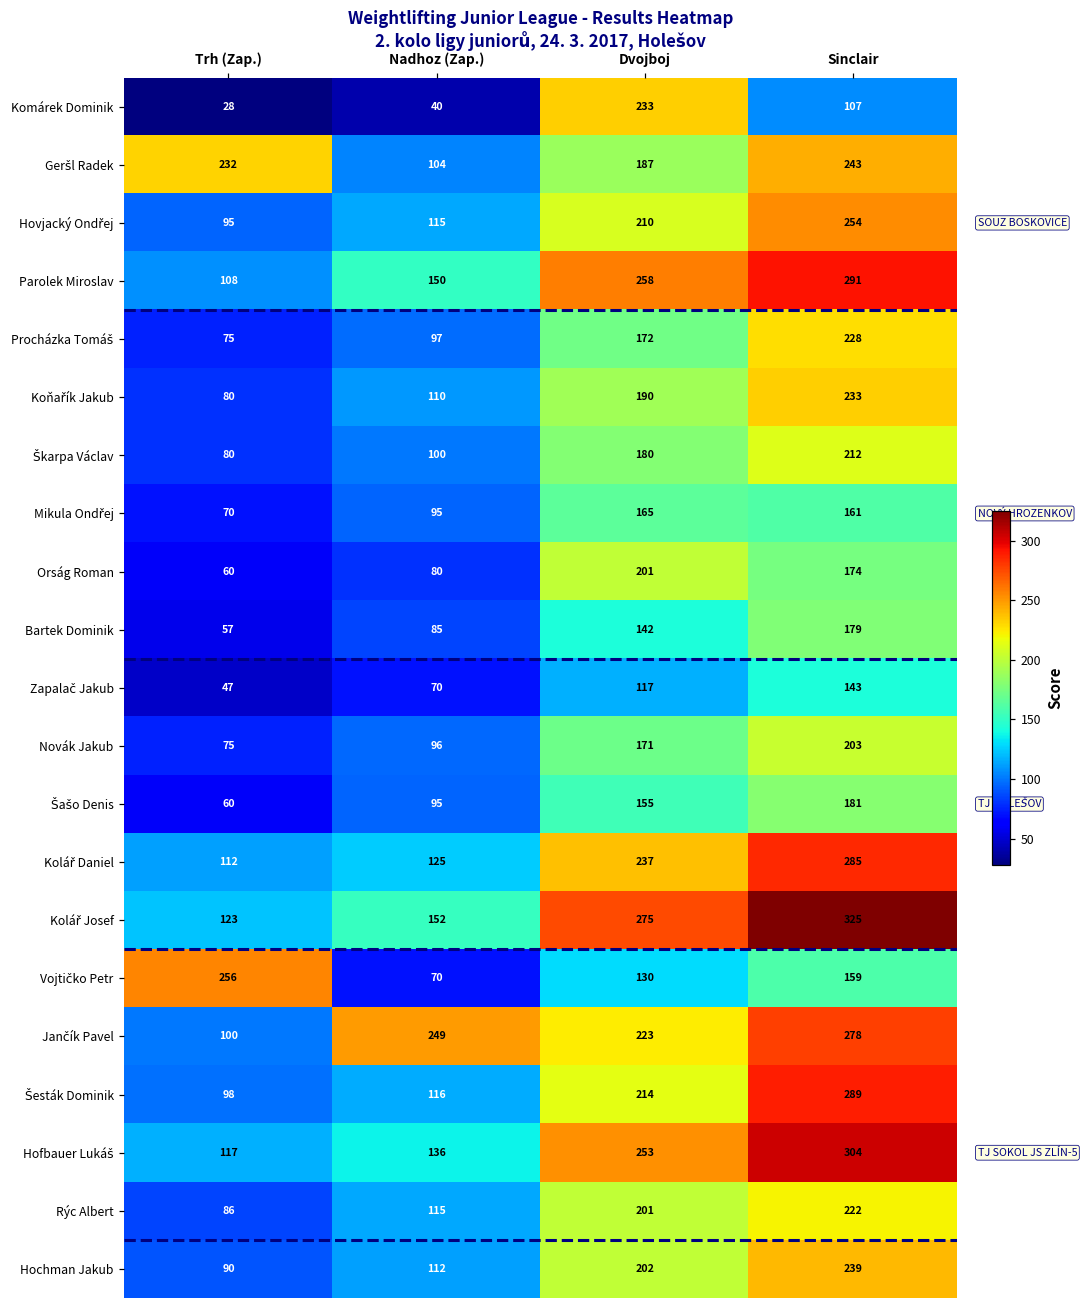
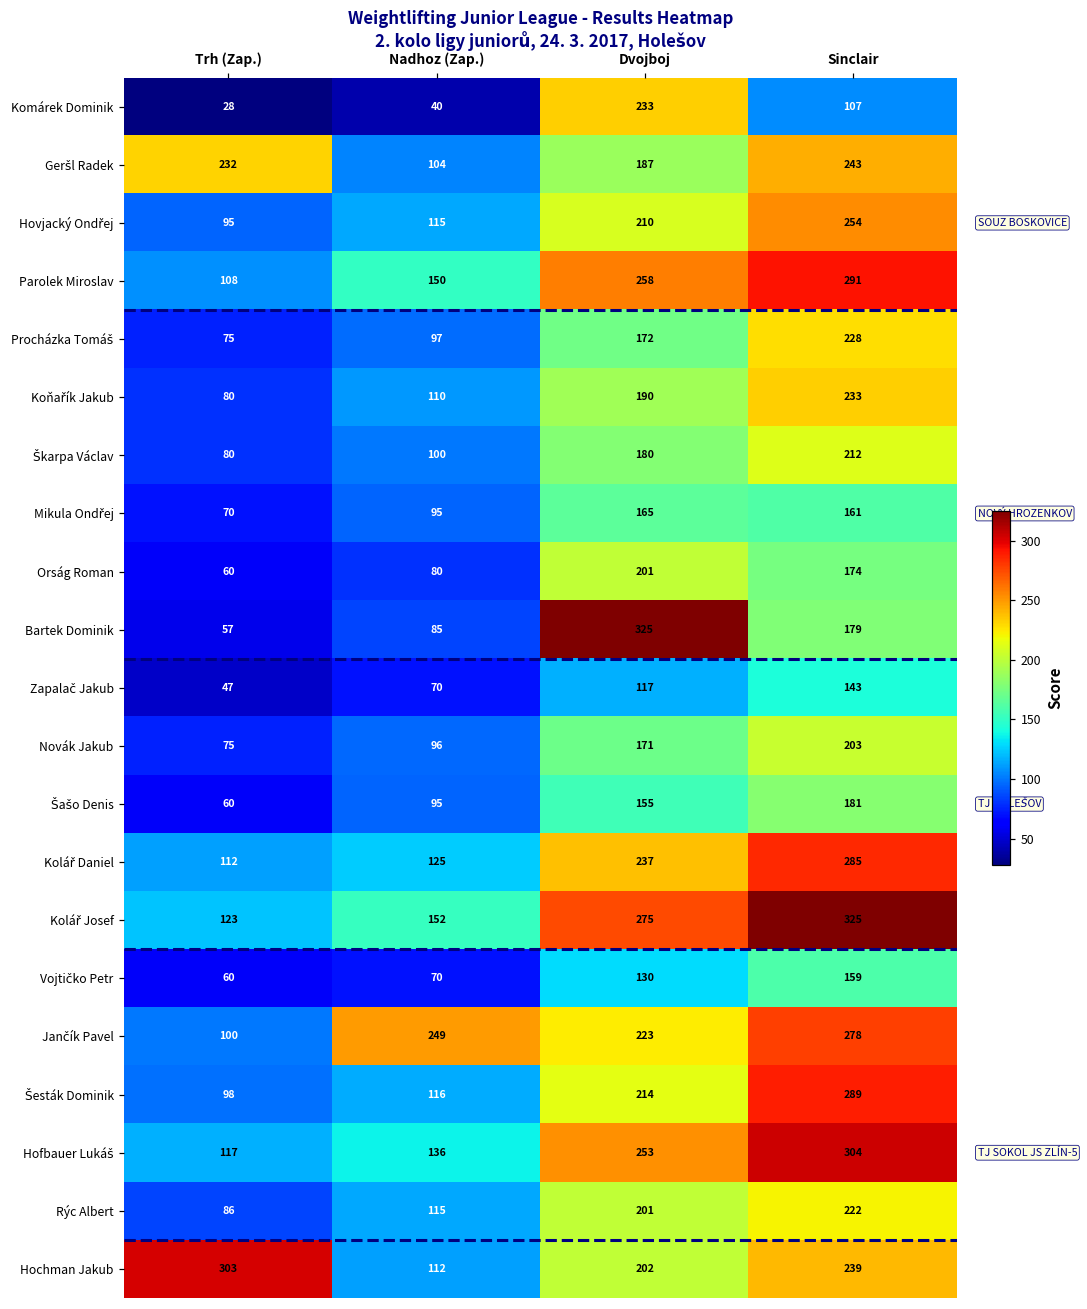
Bartek Dominik, Dvojboj: 142 -> 325
Vojtičko Petr, Trh (Zap.): 256 -> 60
Hochman Jakub, Trh (Zap.): 90 -> 303
